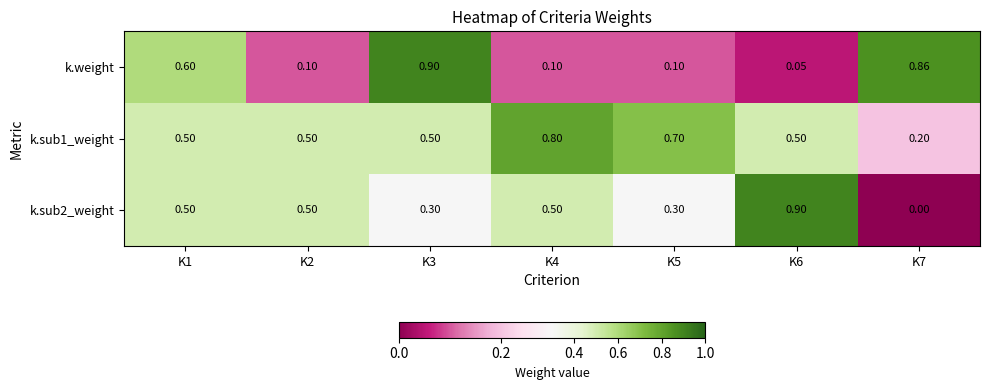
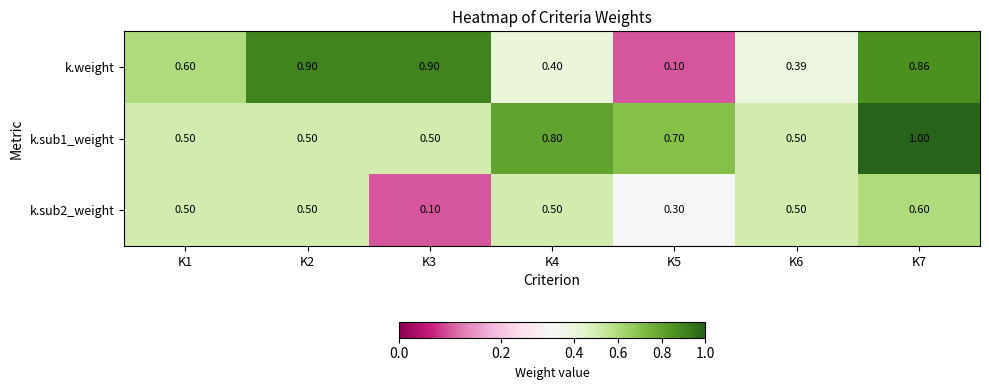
k.weight, K2: 0.10 -> 0.90
k.weight, K4: 0.10 -> 0.40
k.weight, K6: 0.05 -> 0.39
k.sub1_weight, K7: 0.20 -> 1.00
k.sub2_weight, K3: 0.30 -> 0.10
k.sub2_weight, K6: 0.90 -> 0.50
k.sub2_weight, K7: 0.00 -> 0.60
